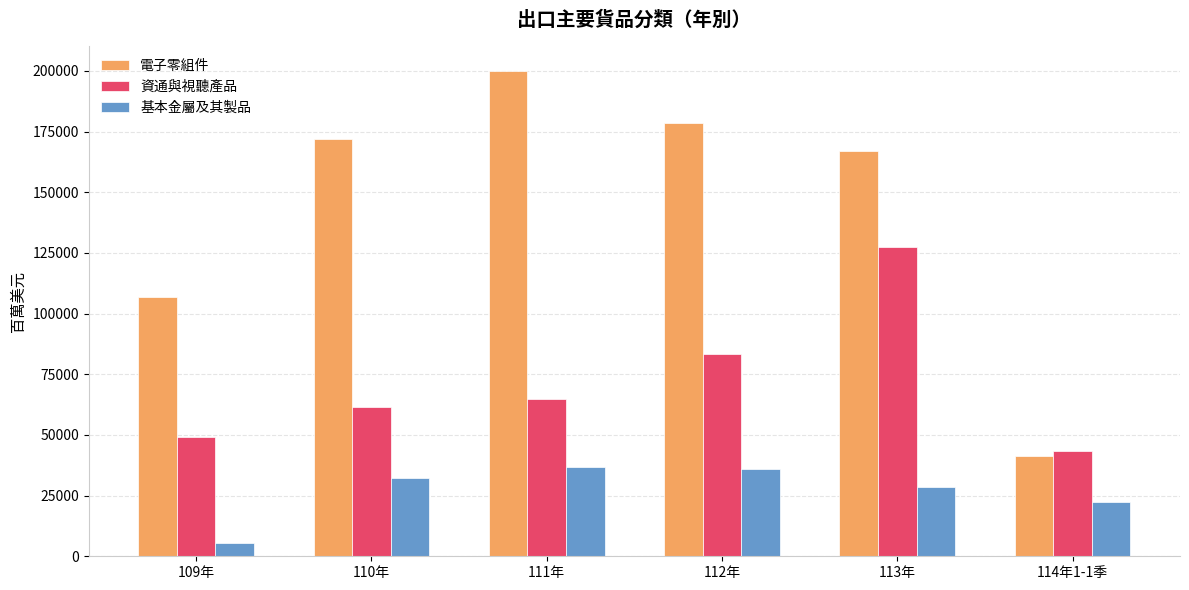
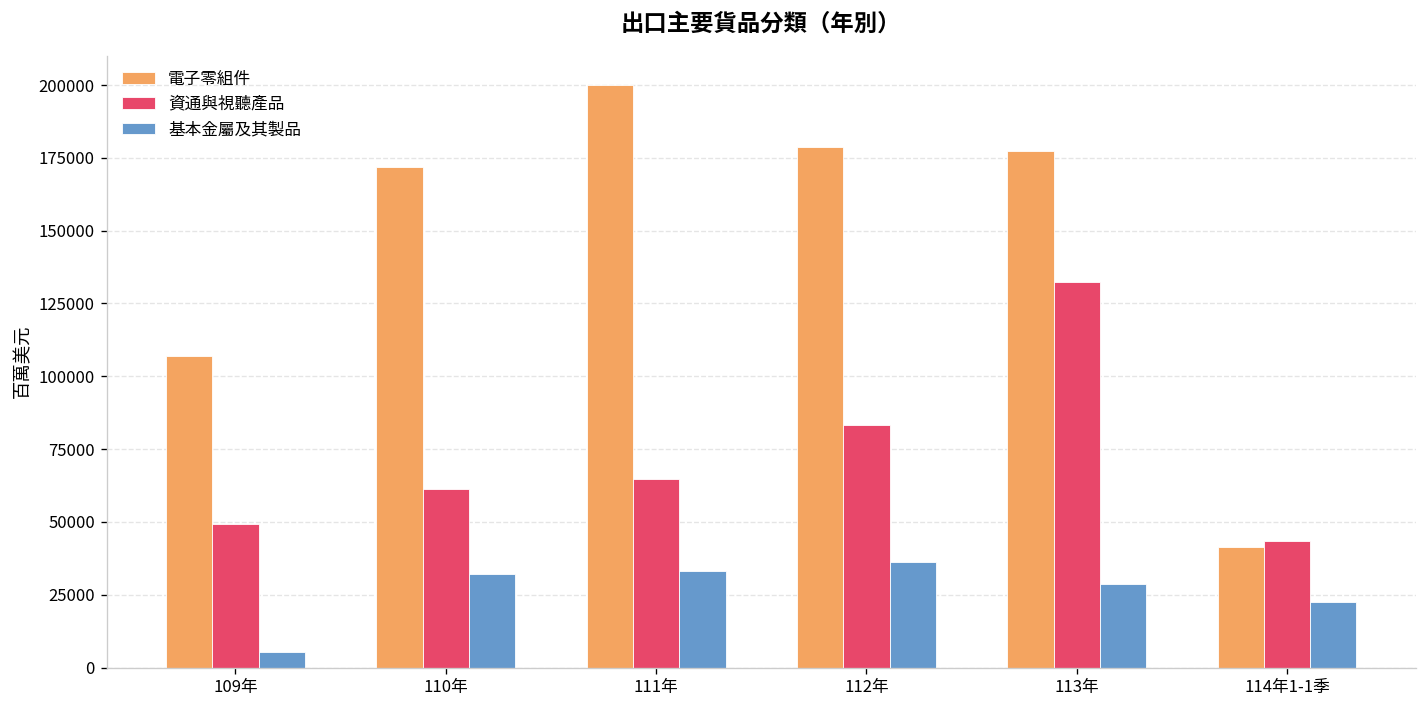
基本金屬及其製品, 111年: 37000 -> 33000
電子零組件, 113年: 167000 -> 177000
資通與視聽產品, 113年: 127000 -> 133000
